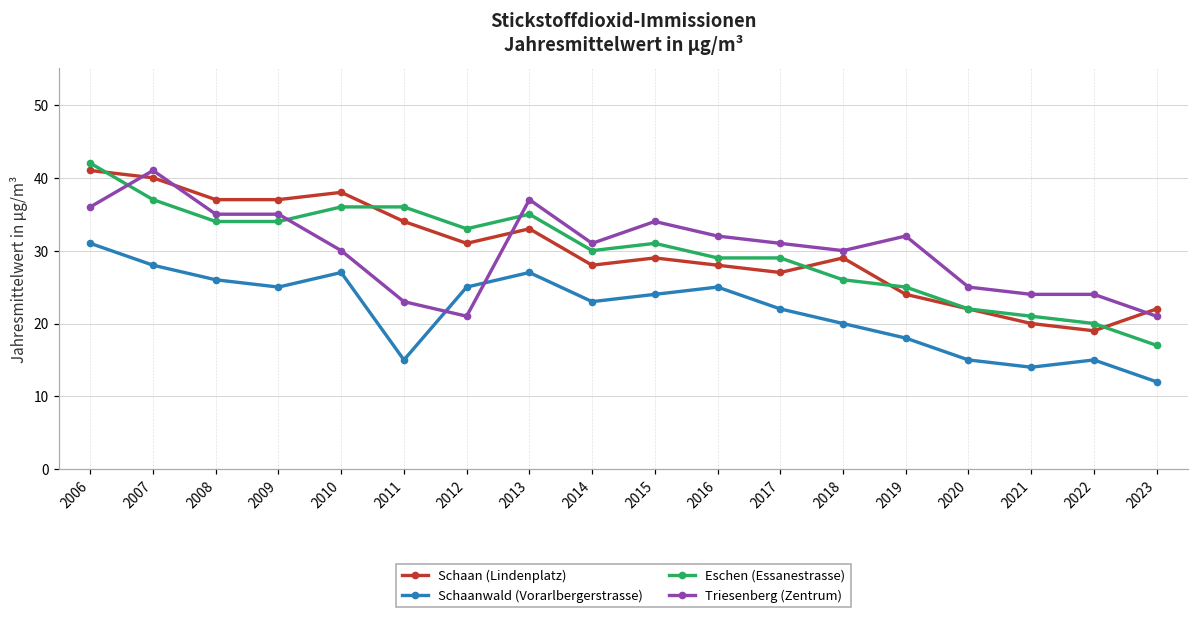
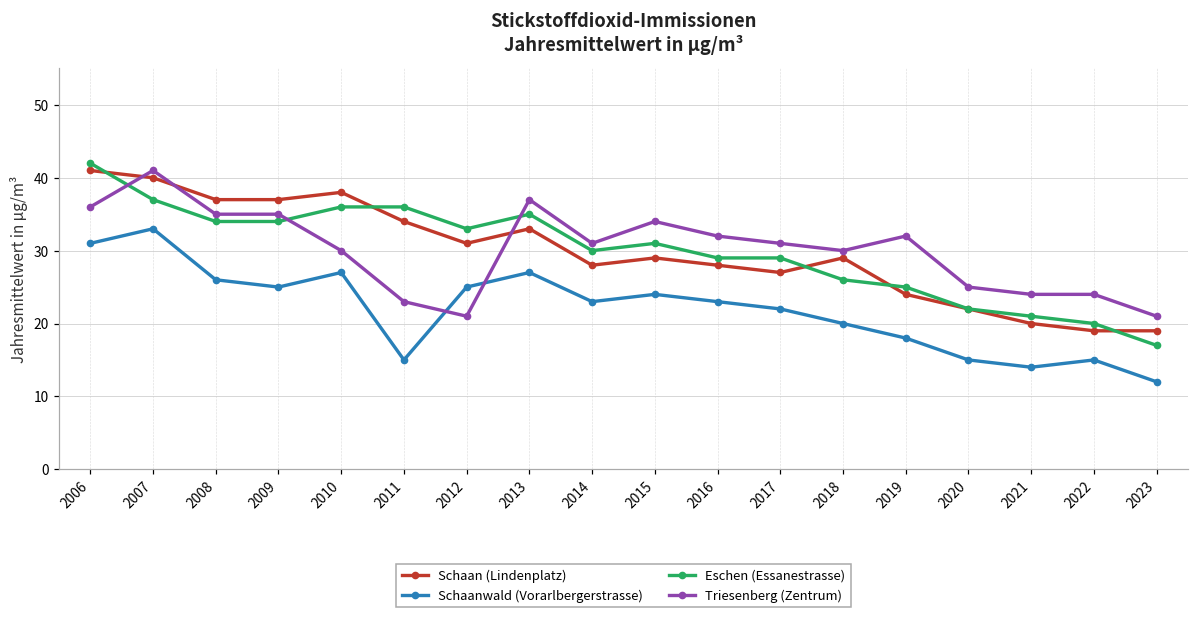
Schaanwald (Vorarlbergerstrasse), 2007: 28 -> 33
Schaanwald (Vorarlbergerstrasse), 2016: 25 -> 23
Schaan (Lindenplatz), 2023: 22 -> 19
